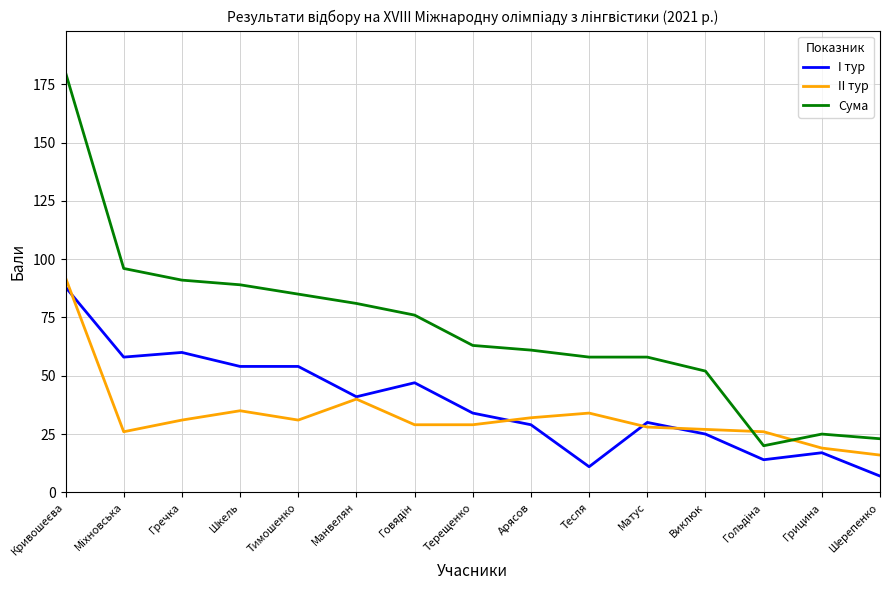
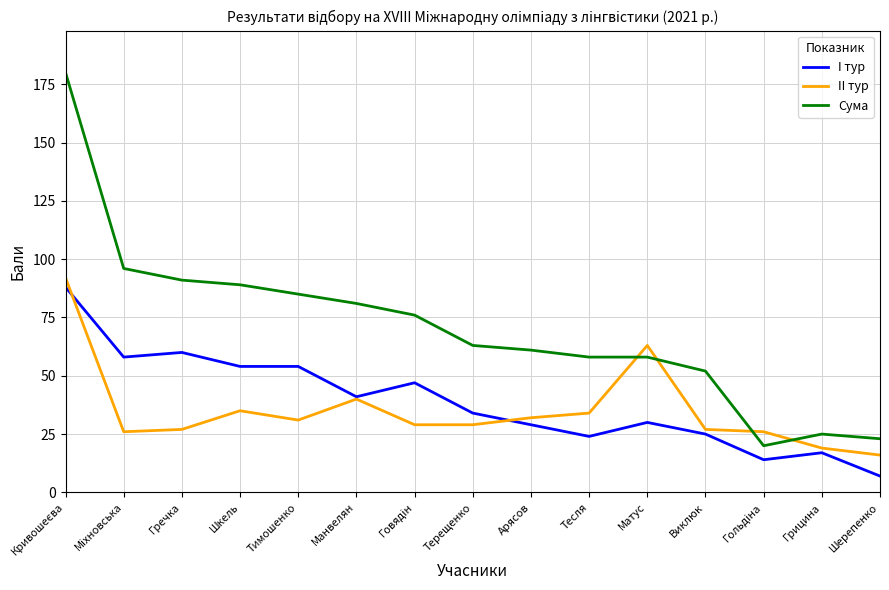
II тур, Гречка: 31 -> 27
I тур, Тесля: 11 -> 24
II тур, Матус: 28 -> 63
